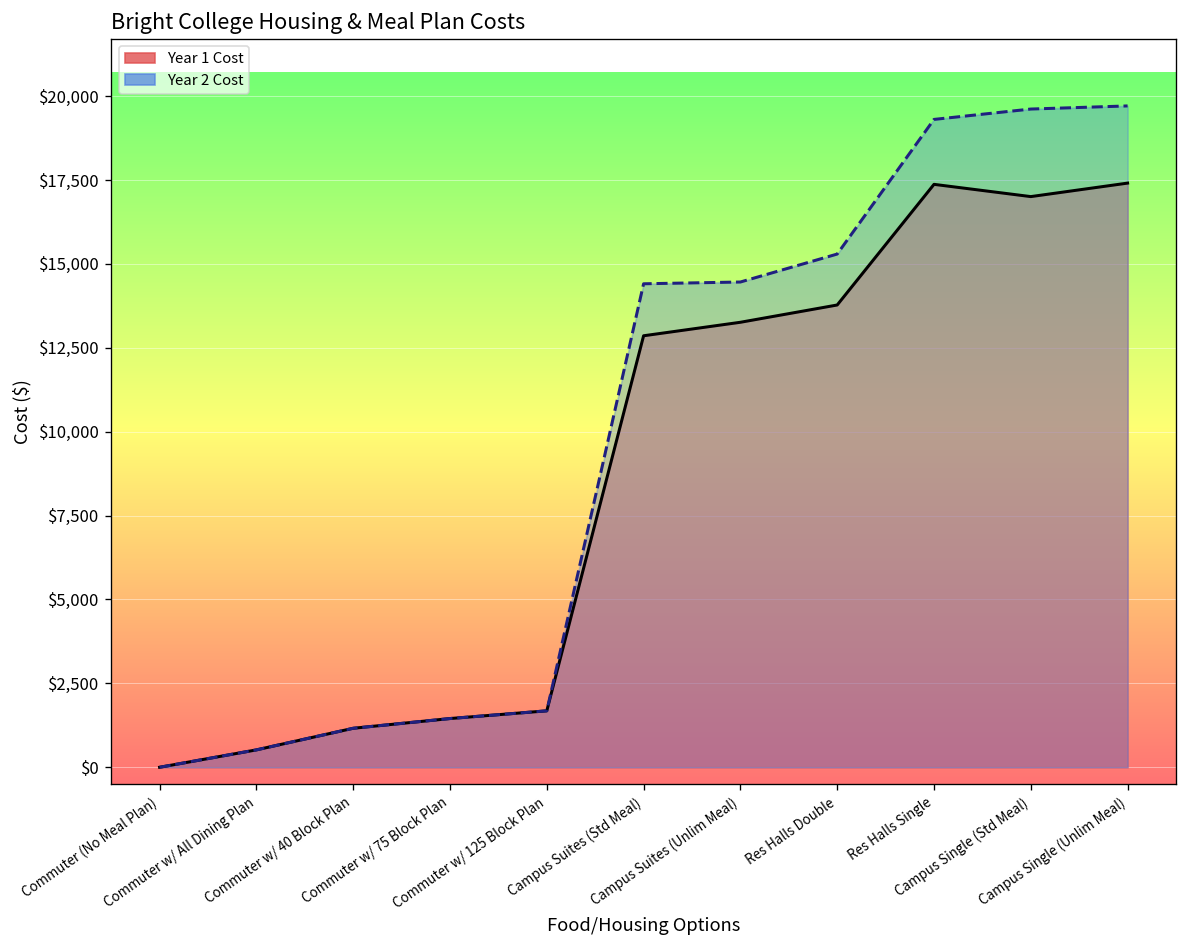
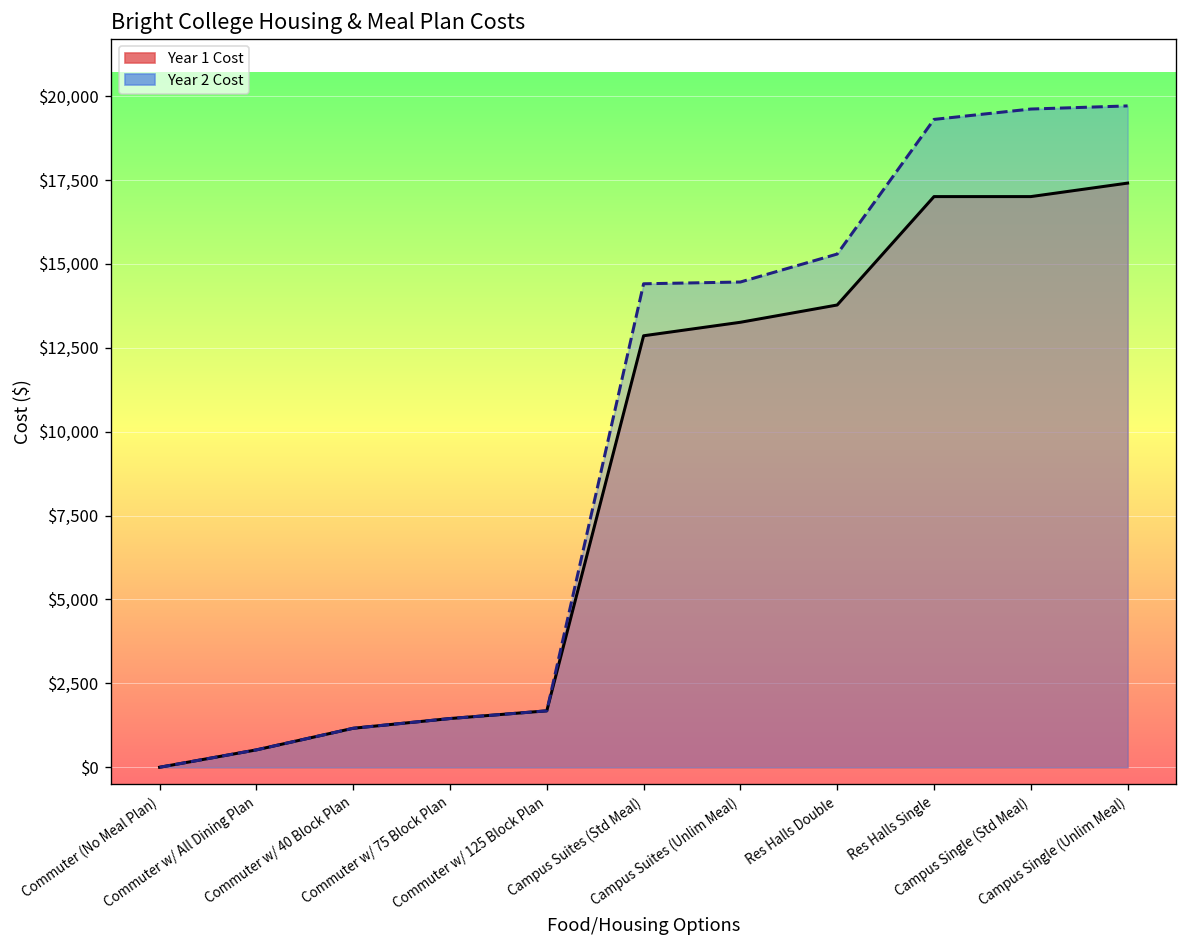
Year 1 Cost, Res Halls Single: $17,400 -> $17,000
